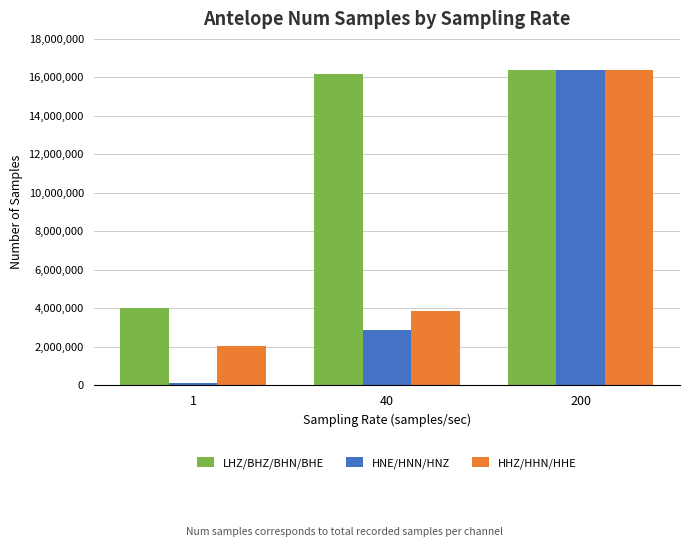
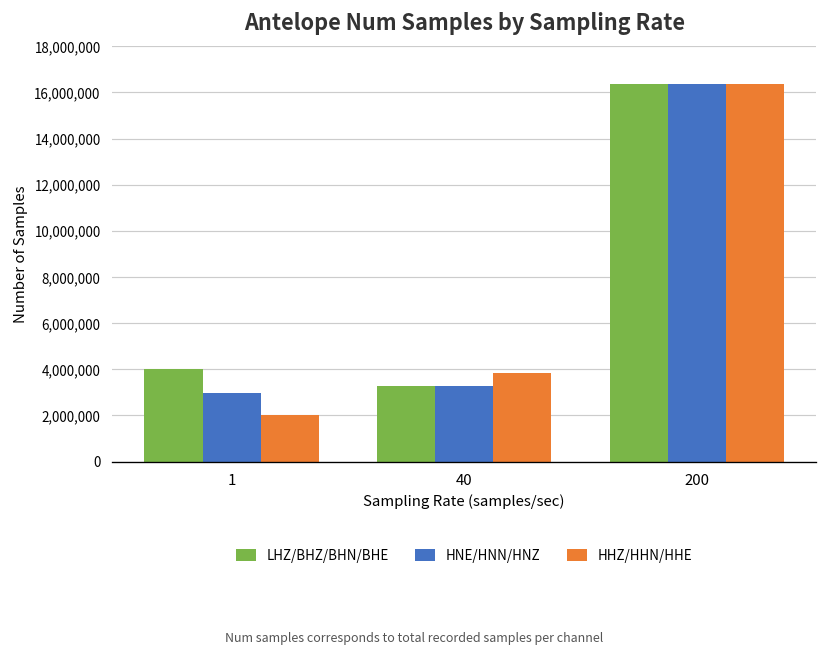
HNE/HNN/HNZ, 1: 100,000 -> 3,000,000
LHZ/BHZ/BHN/BHE, 40: 16,200,000 -> 3,300,000
HNE/HNN/HNZ, 40: 2,900,000 -> 3,300,000
